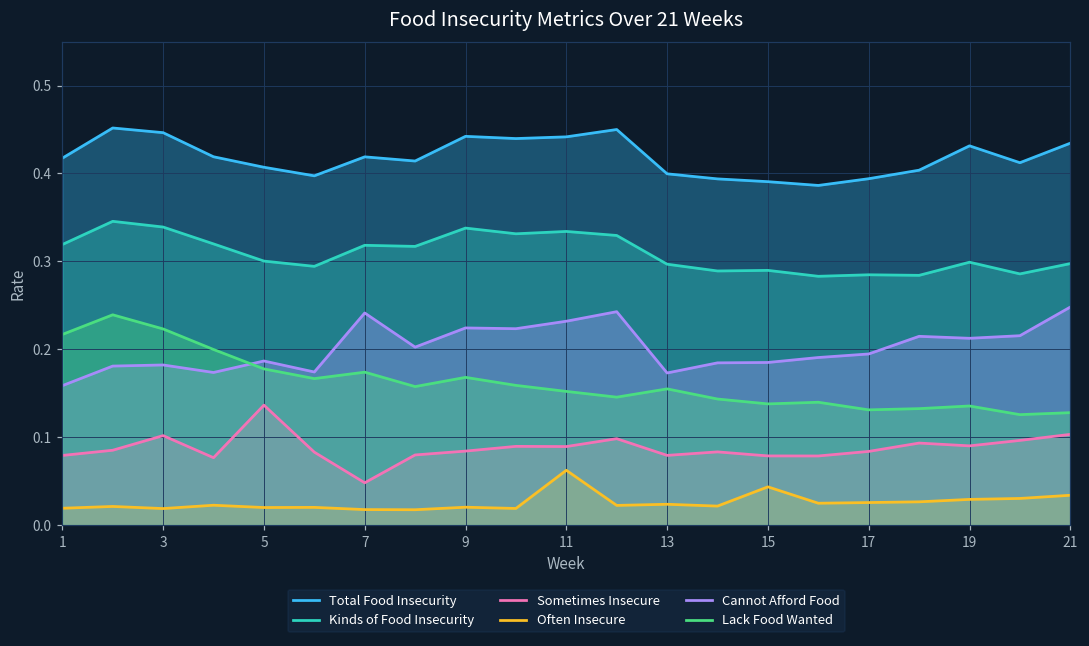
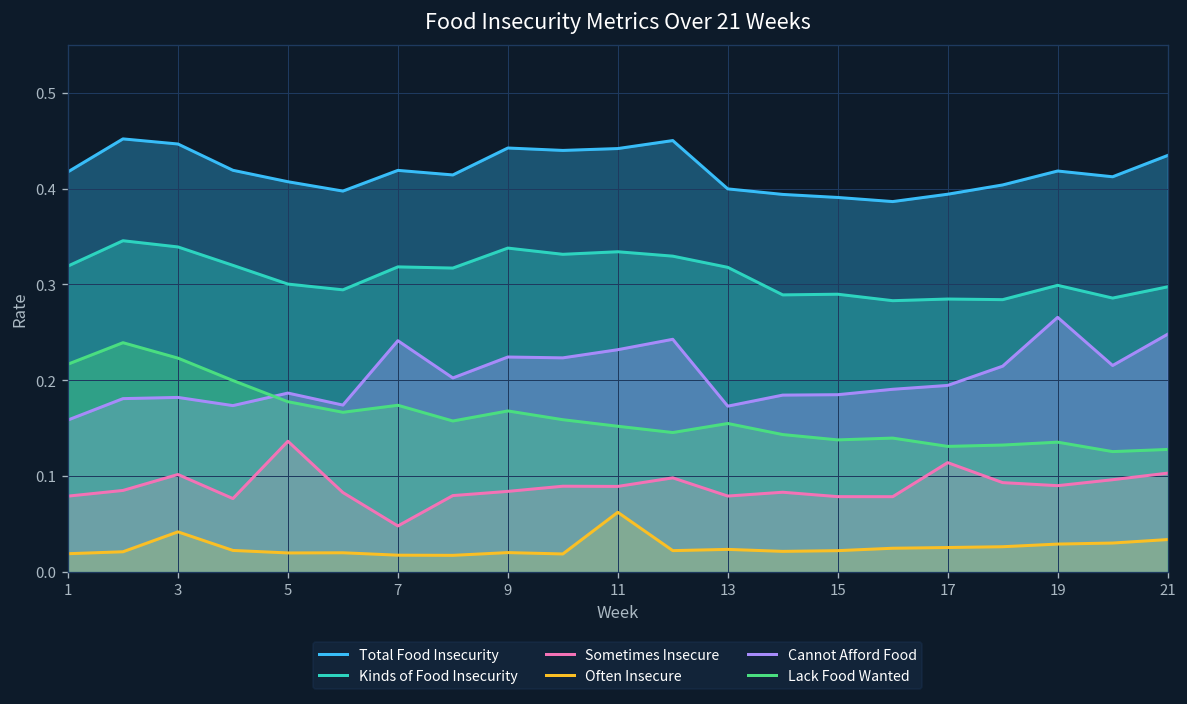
Often Insecure, 3: 0.02 -> 0.04
Kinds of Food Insecurity, 13: 0.30 -> 0.32
Often Insecure, 15: 0.04 -> 0.02
Sometimes Insecure, 17: 0.08 -> 0.11
Total Food Insecurity, 19: 0.43 -> 0.42
Cannot Afford Food, 19: 0.21 -> 0.27
